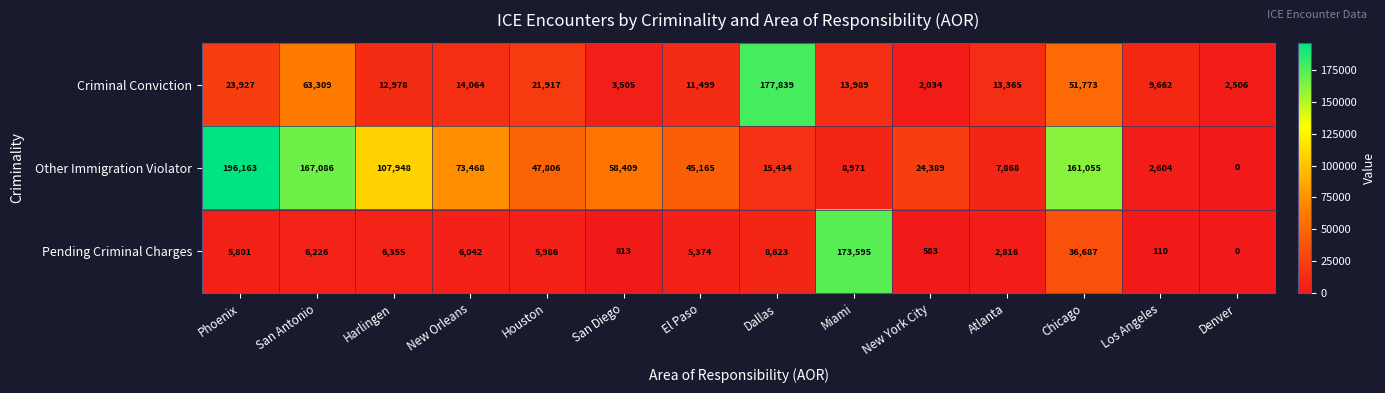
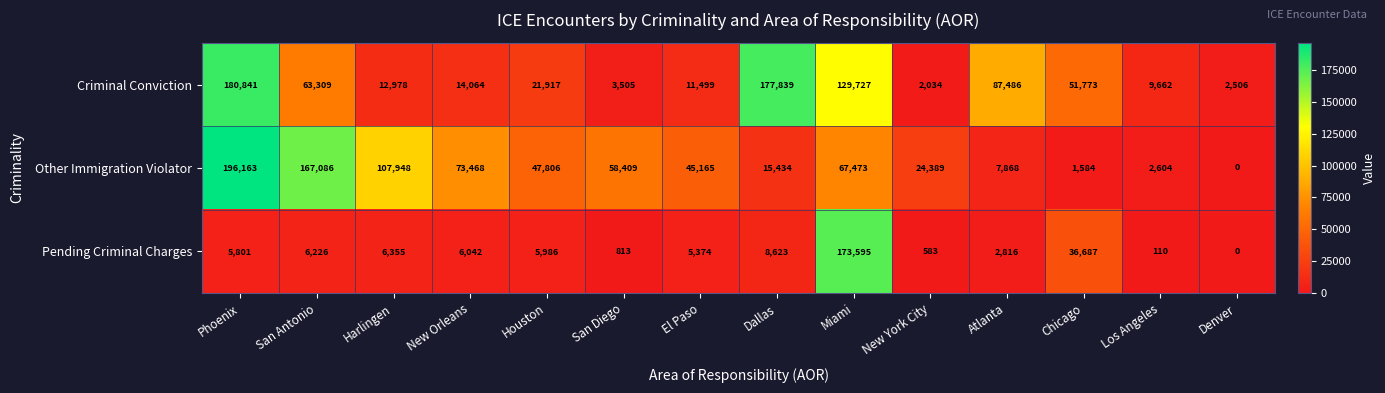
Criminal Conviction, Phoenix: 23,927 -> 180,841
Criminal Conviction, Miami: 13,989 -> 129,727
Criminal Conviction, Atlanta: 13,365 -> 87,486
Other Immigration Violator, Miami: 8,971 -> 67,473
Other Immigration Violator, Chicago: 161,055 -> 1,584
